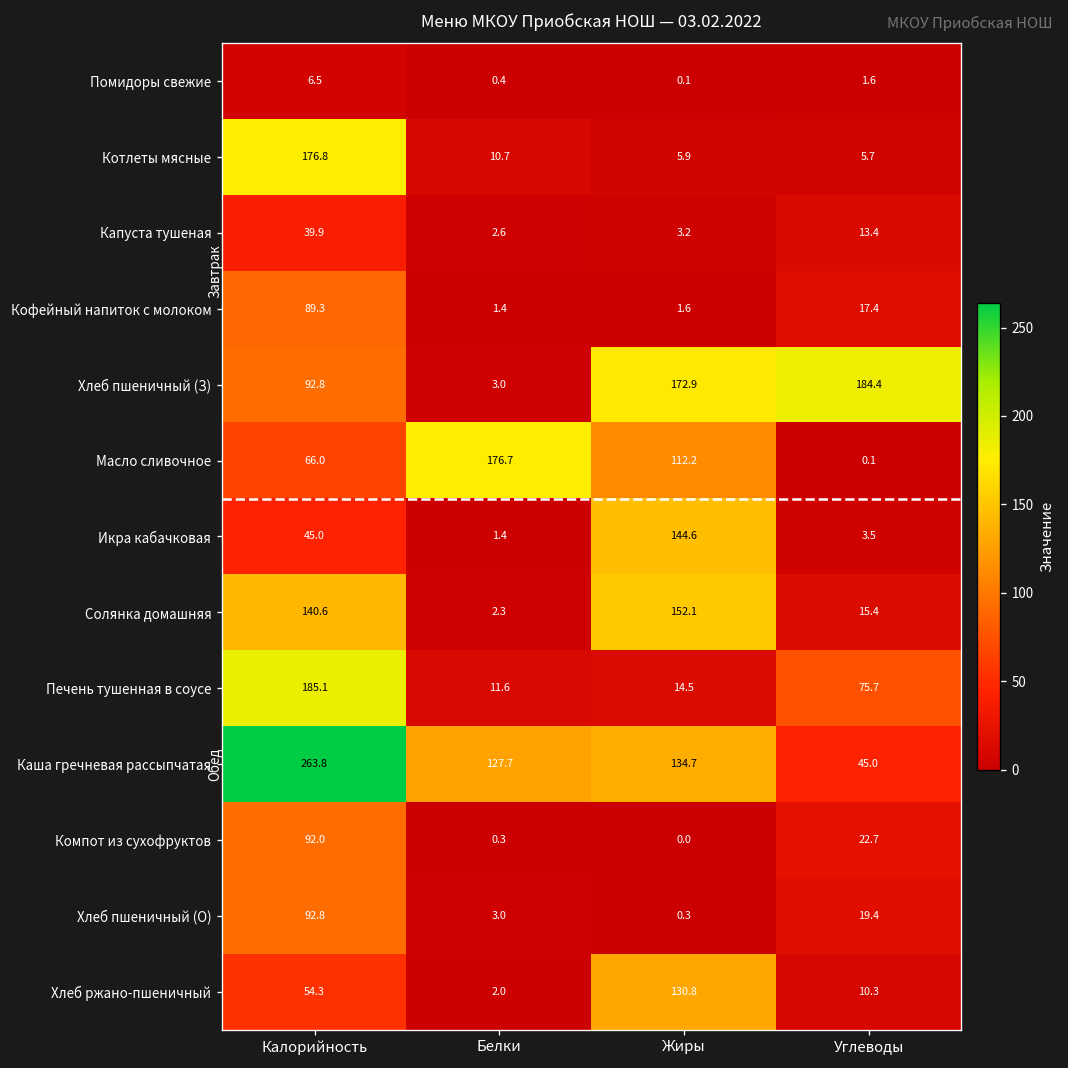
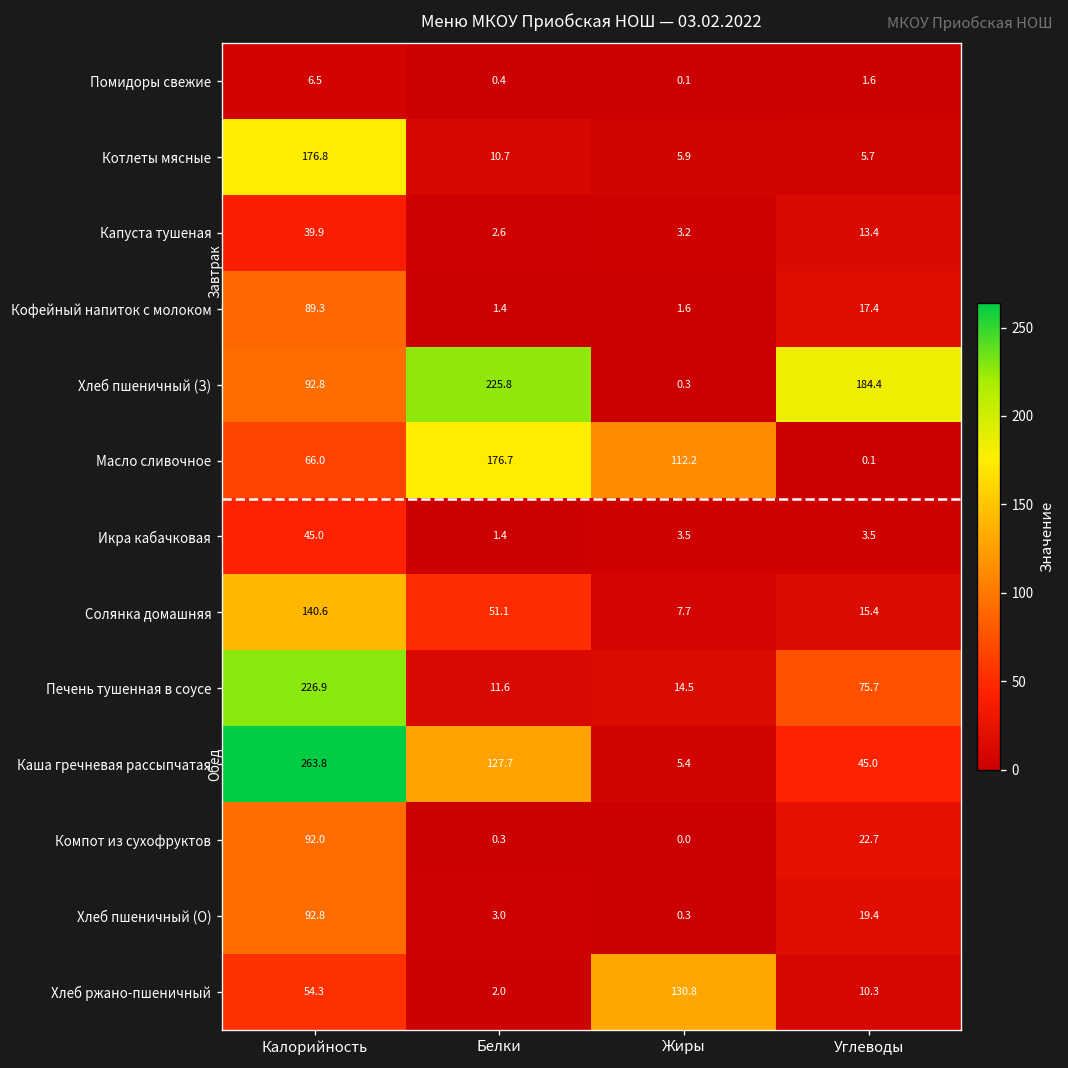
Хлеб пшеничный (З), Белки: 3.0 -> 225.8
Хлеб пшеничный (З), Жиры: 172.9 -> 0.3
Икра кабачковая, Жиры: 144.6 -> 3.5
Солянка домашняя, Белки: 2.3 -> 51.1
Солянка домашняя, Жиры: 152.1 -> 7.7
Печень тушенная в соусе, Калорийность: 185.1 -> 226.9
Каша гречневая рассыпчатая, Жиры: 134.7 -> 5.4
